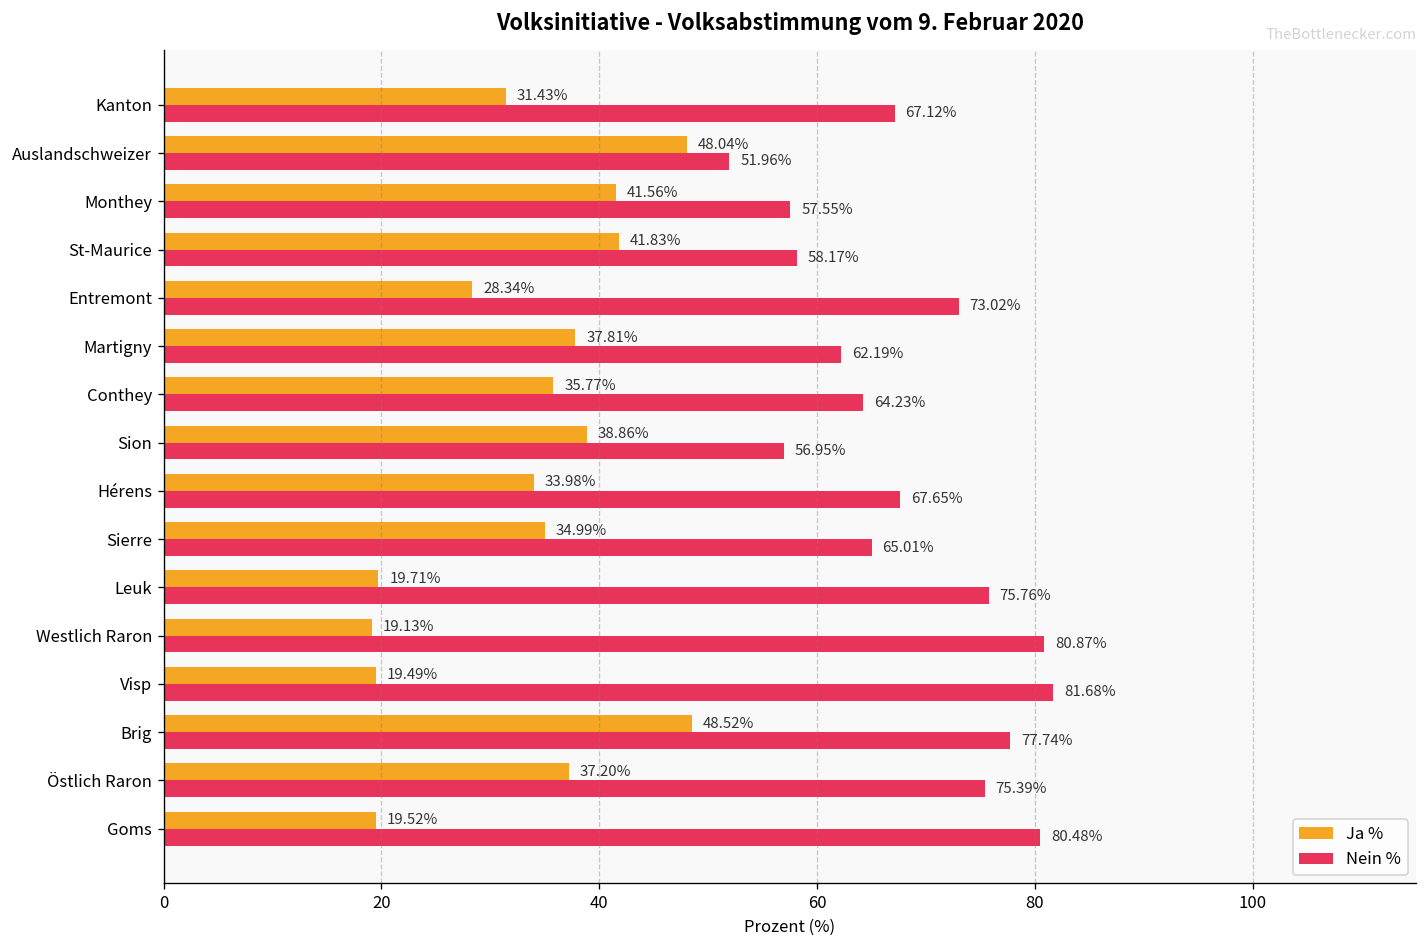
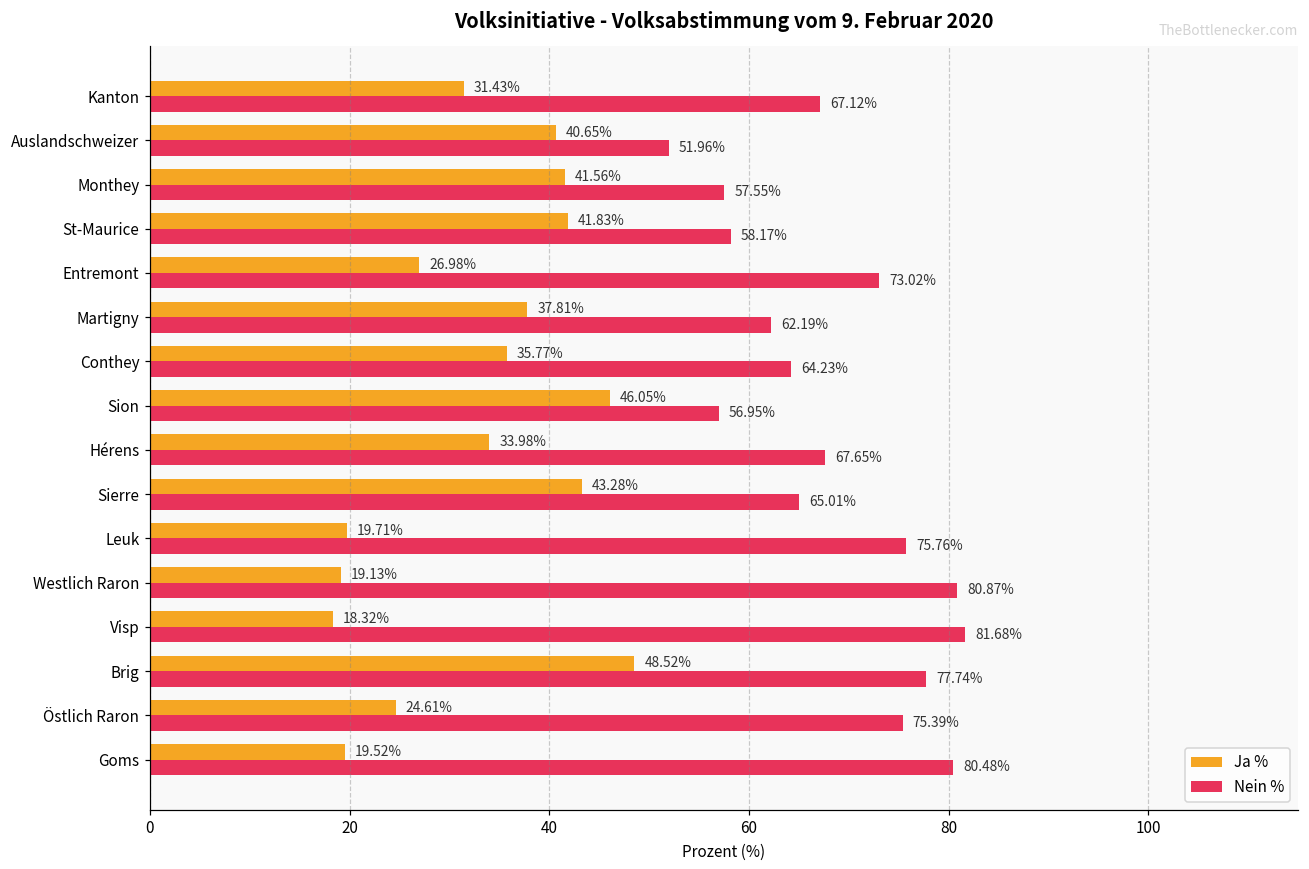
Ja %, Auslandschweizer: 48.04% -> 40.65%
Ja %, Entremont: 28.34% -> 26.98%
Ja %, Sion: 38.86% -> 46.05%
Ja %, Sierre: 34.99% -> 43.28%
Ja %, Visp: 19.49% -> 18.32%
Ja %, Östlich Raron: 37.20% -> 24.61%
